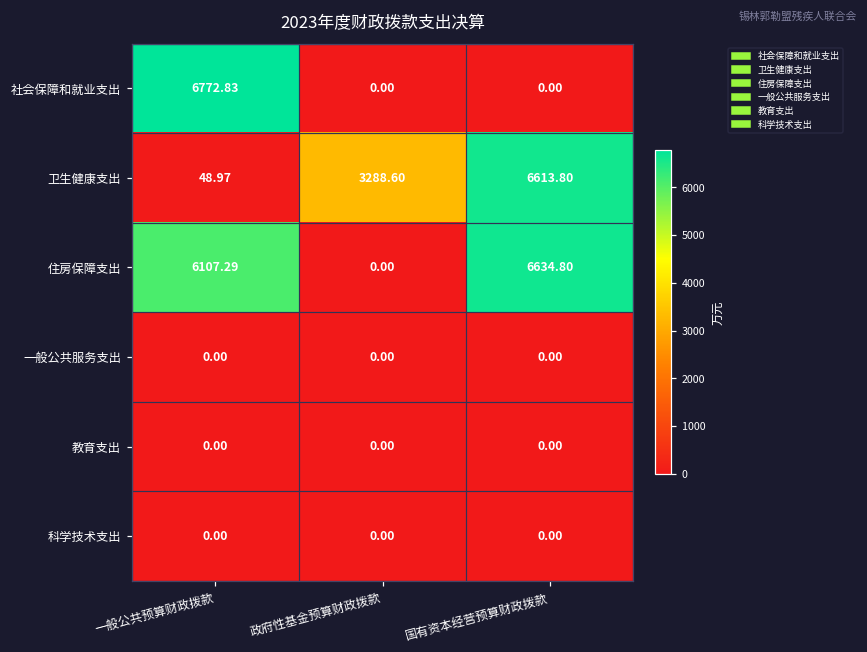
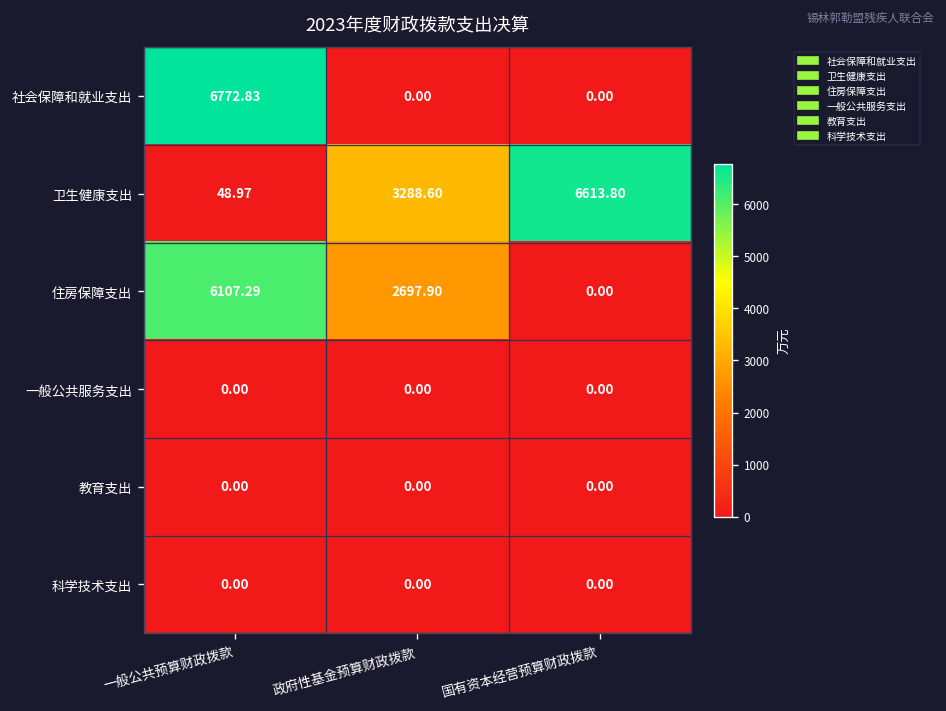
住房保障支出, 政府性基金预算财政拨款: 0.00 -> 2697.90
住房保障支出, 国有资本经营预算财政拨款: 6634.80 -> 0.00
